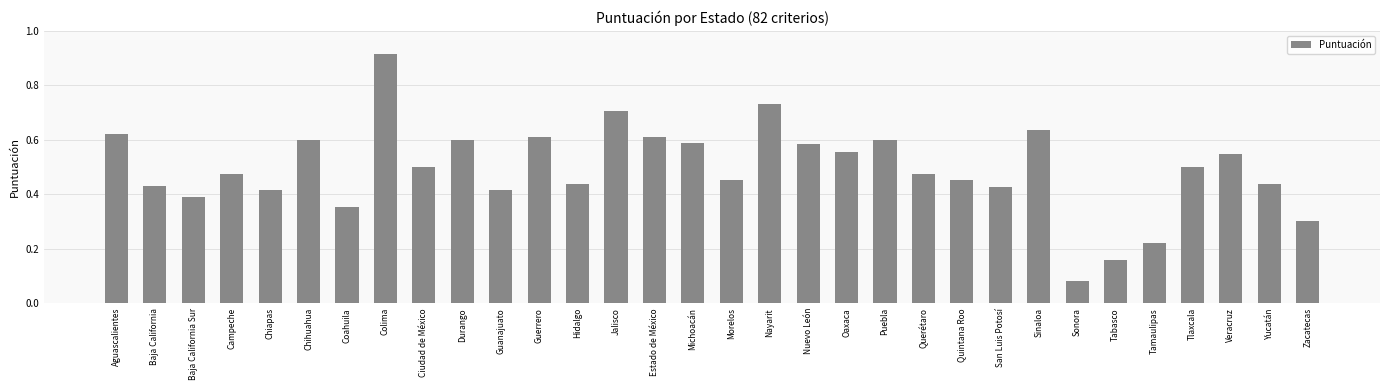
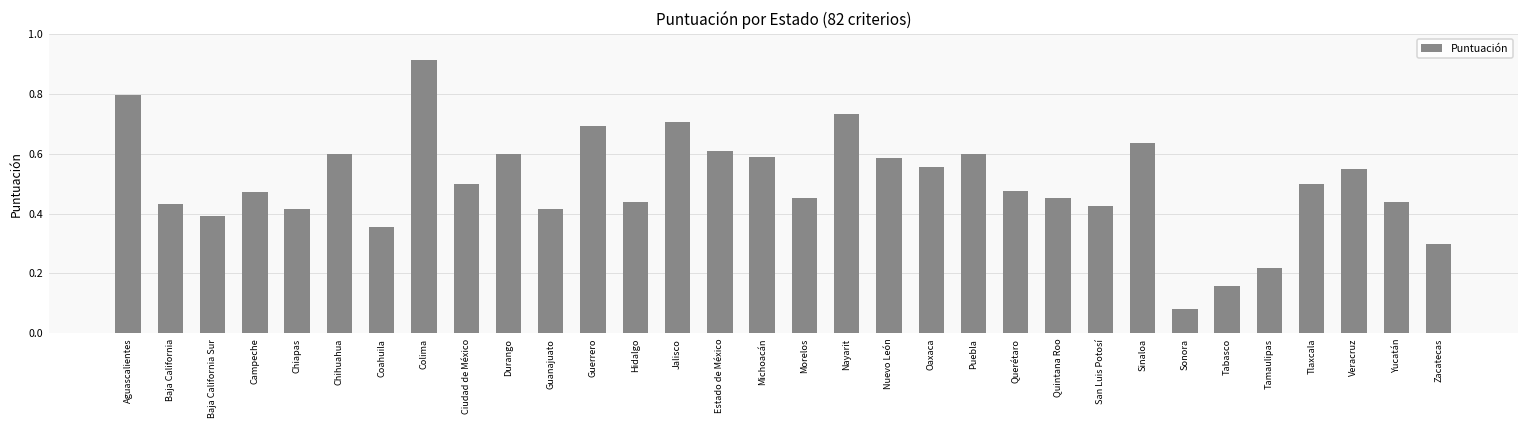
Aguascalientes: 0.62 -> 0.80
Guerrero: 0.61 -> 0.69
